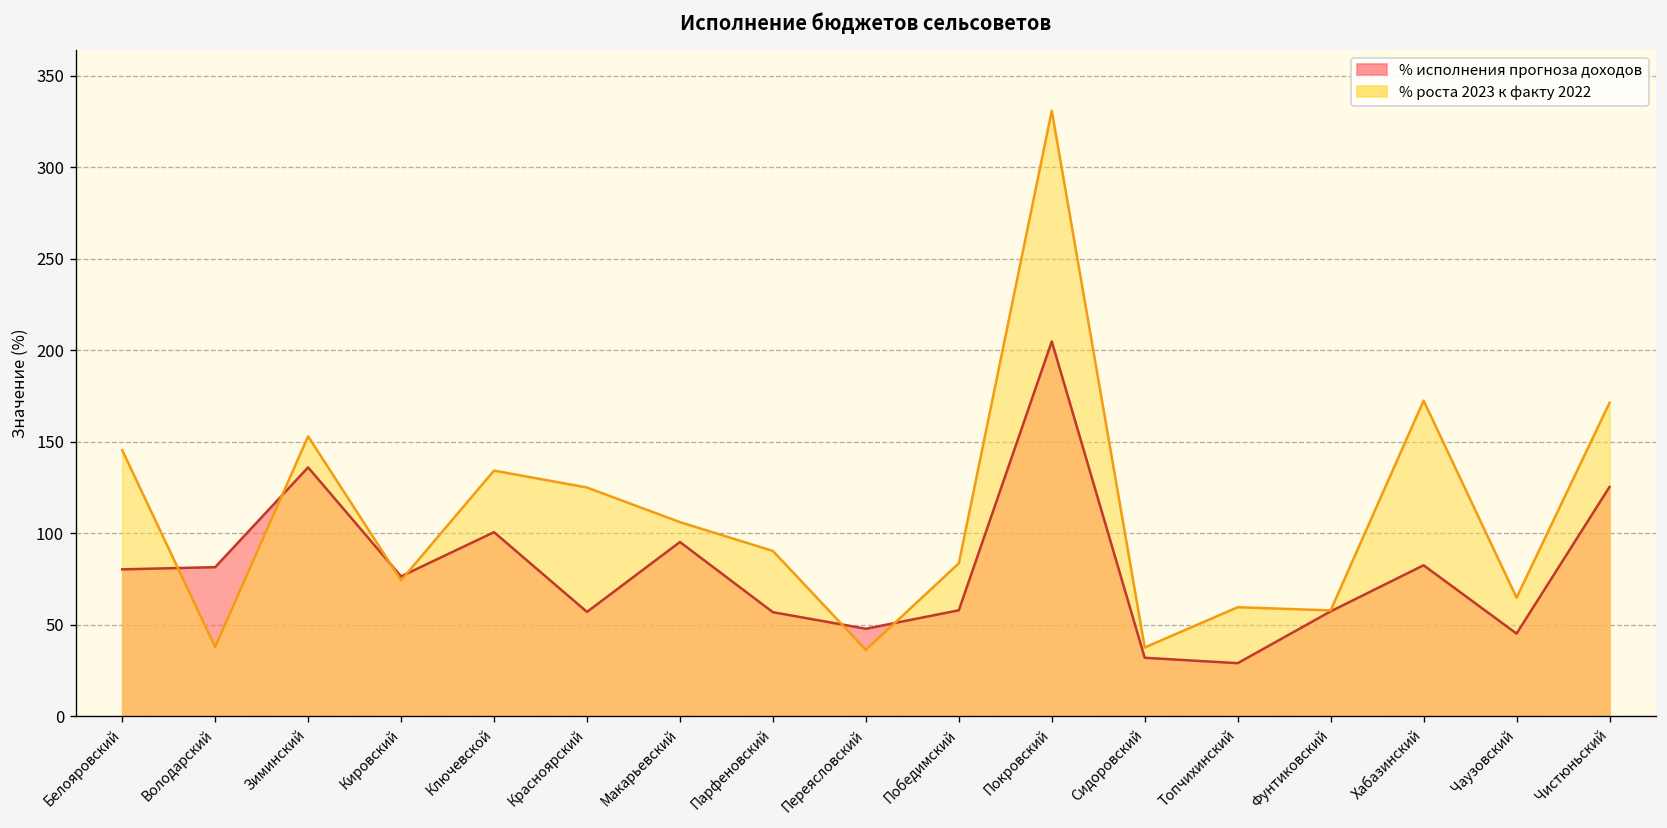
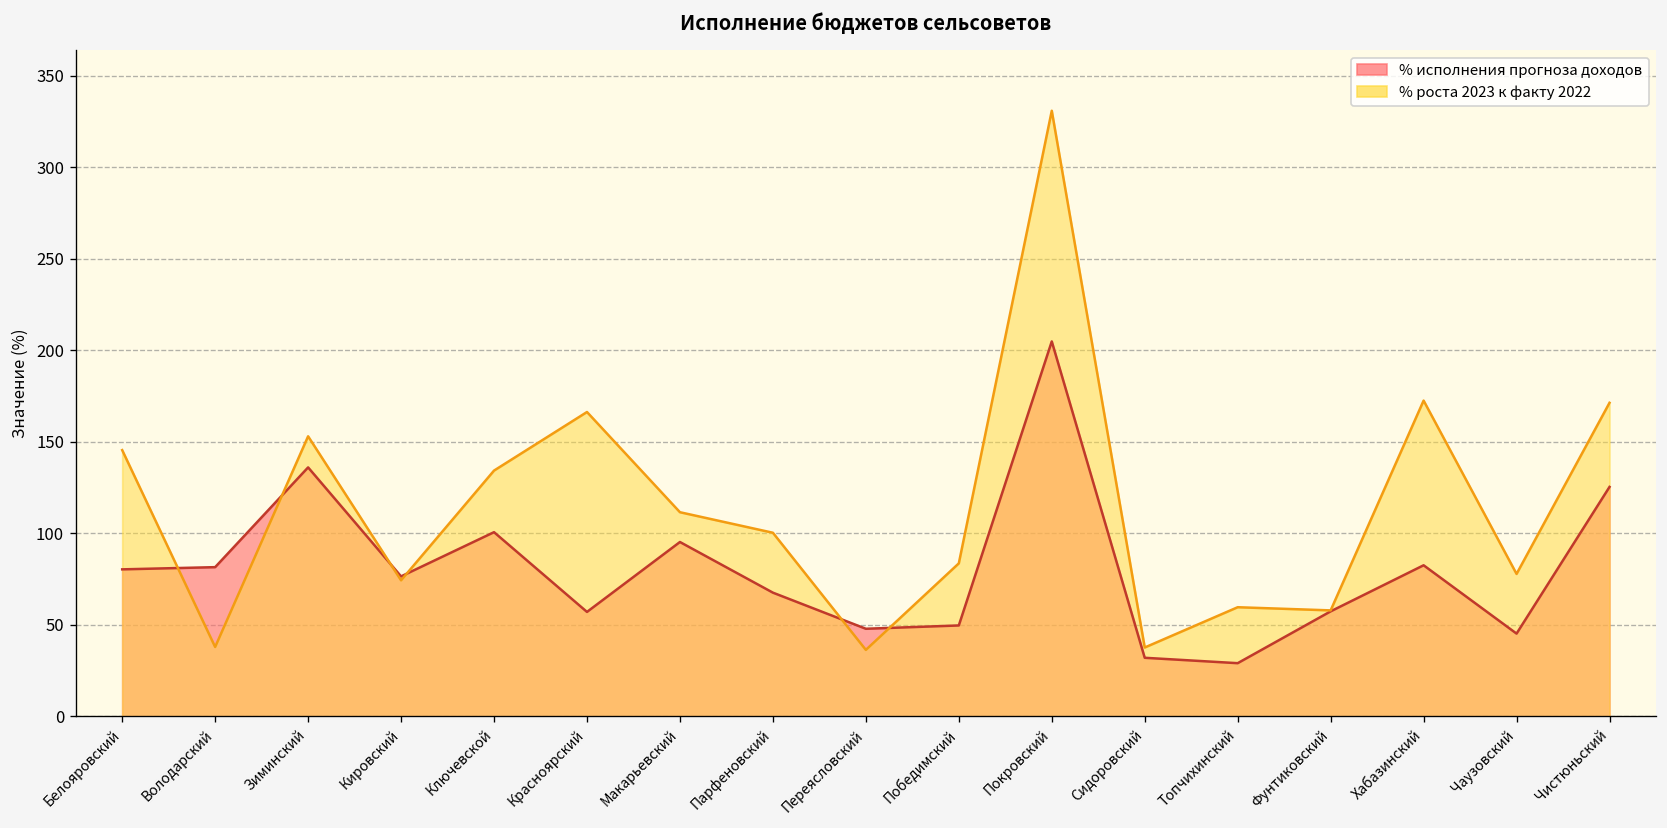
% роста 2023 к факту 2022, Красноярский: 125 -> 166
% роста 2023 к факту 2022, Макарьевский: 106 -> 112
% исполнения прогноза доходов, Парфеновский: 57 -> 68
% роста 2023 к факту 2022, Парфеновский: 90 -> 100
% исполнения прогноза доходов, Победимский: 58 -> 50
% роста 2023 к факту 2022, Чаузовский: 65 -> 78
